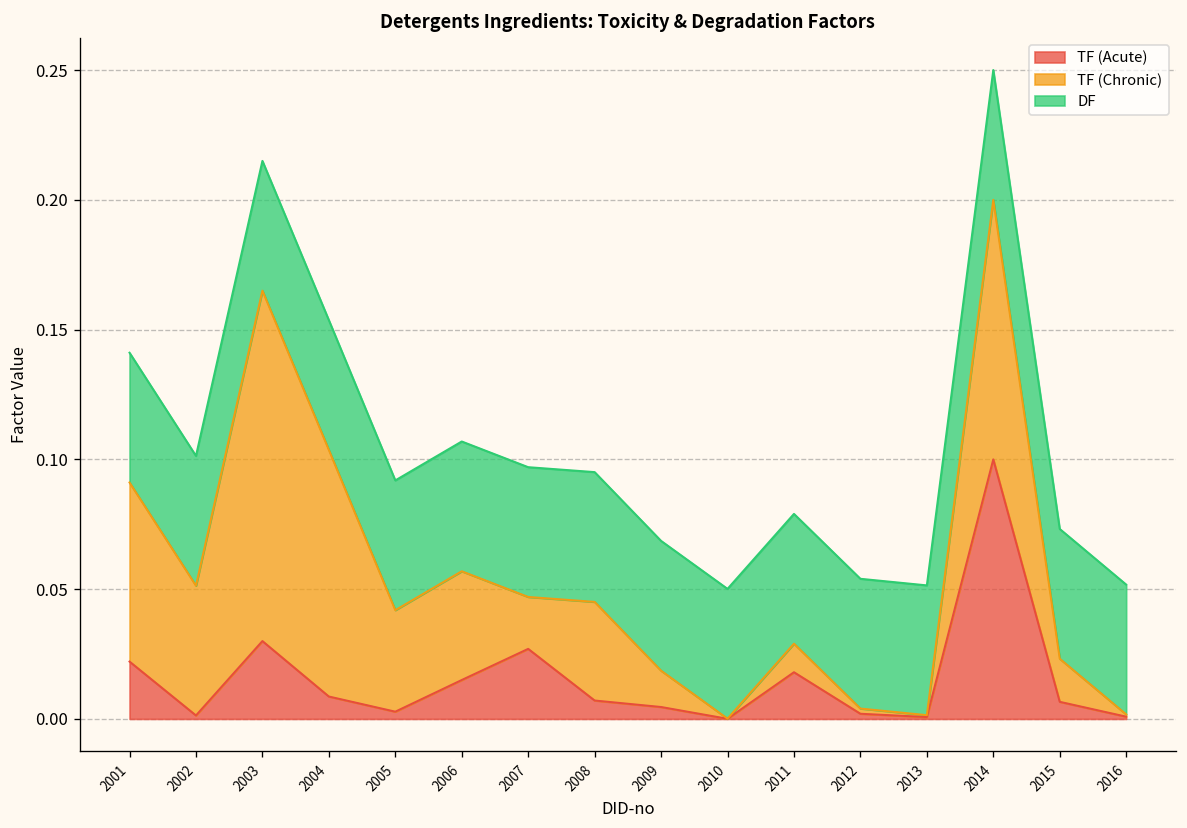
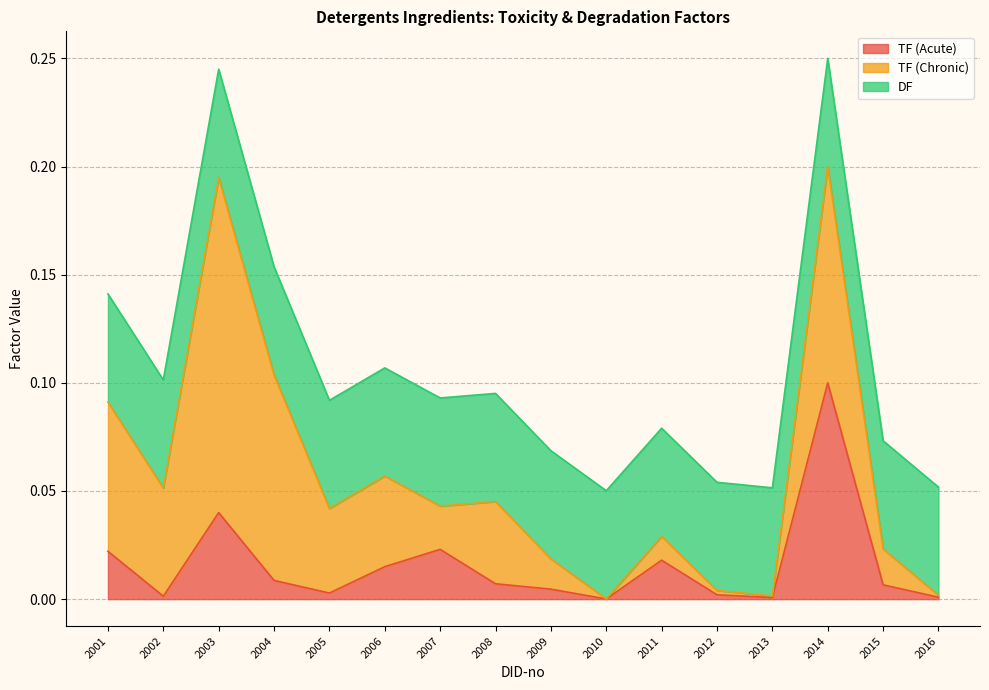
TF (Acute), 2003: 0.03 -> 0.04
TF (Chronic), 2003: 0.135 -> 0.155
TF (Acute), 2007: 0.027 -> 0.023
